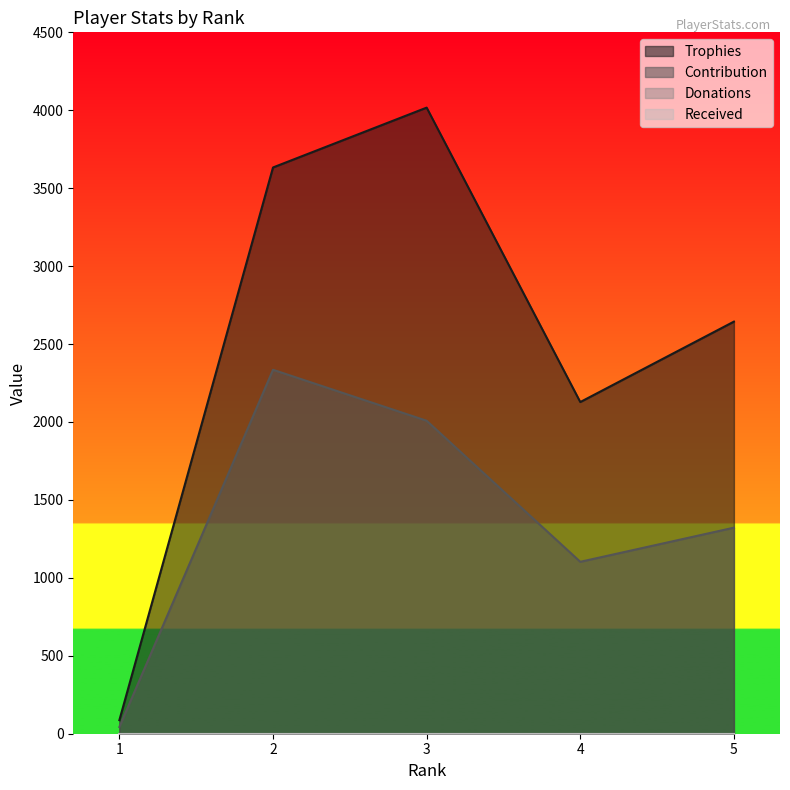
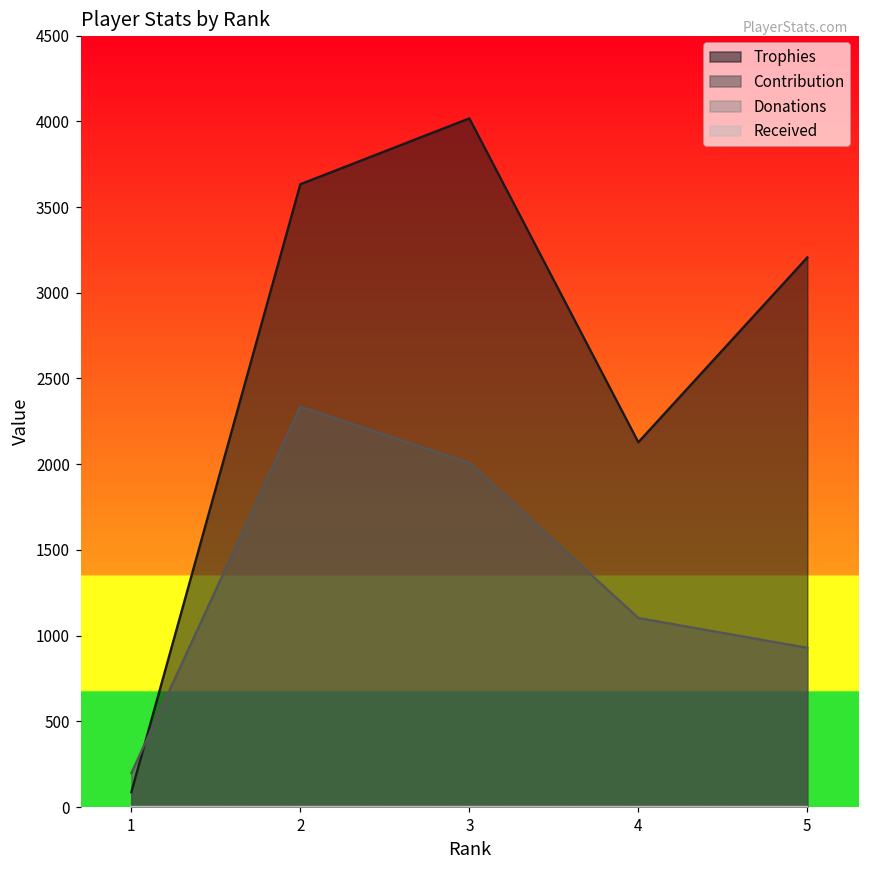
Contribution, 1: 40 -> 200
Trophies, 5: 2640 -> 3210
Contribution, 5: 1320 -> 930
